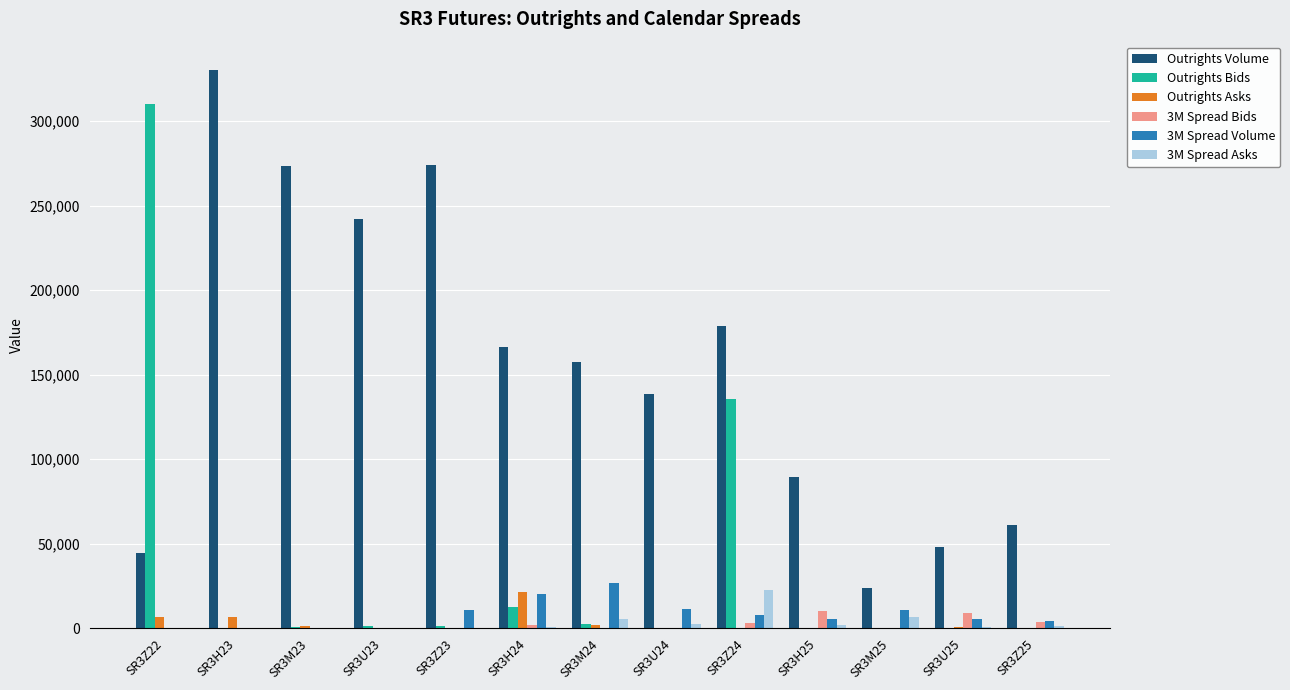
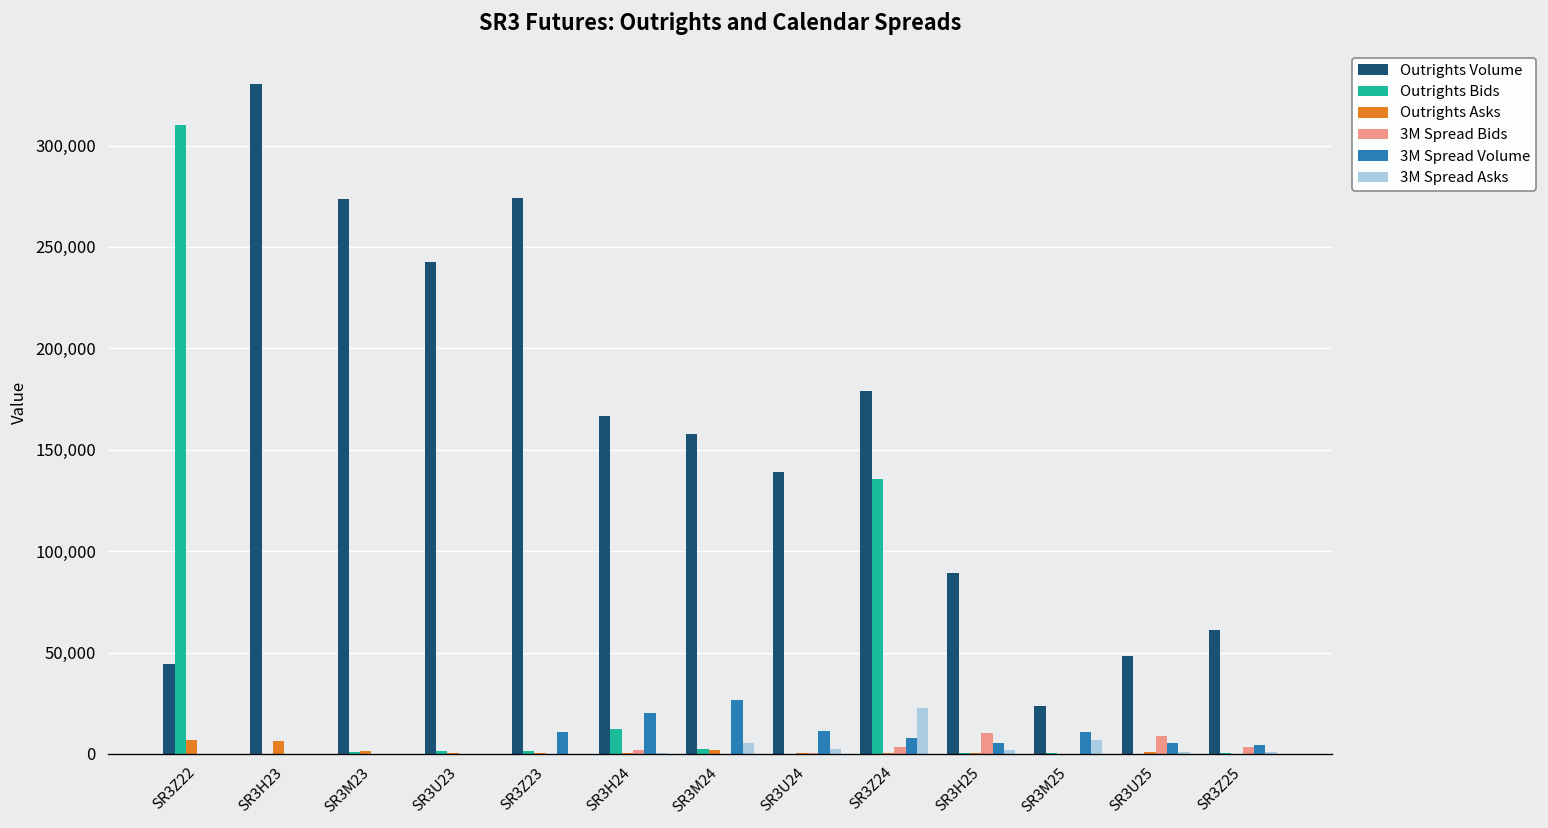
Outrights Asks, SR3H24: 21,000 -> 1,000
